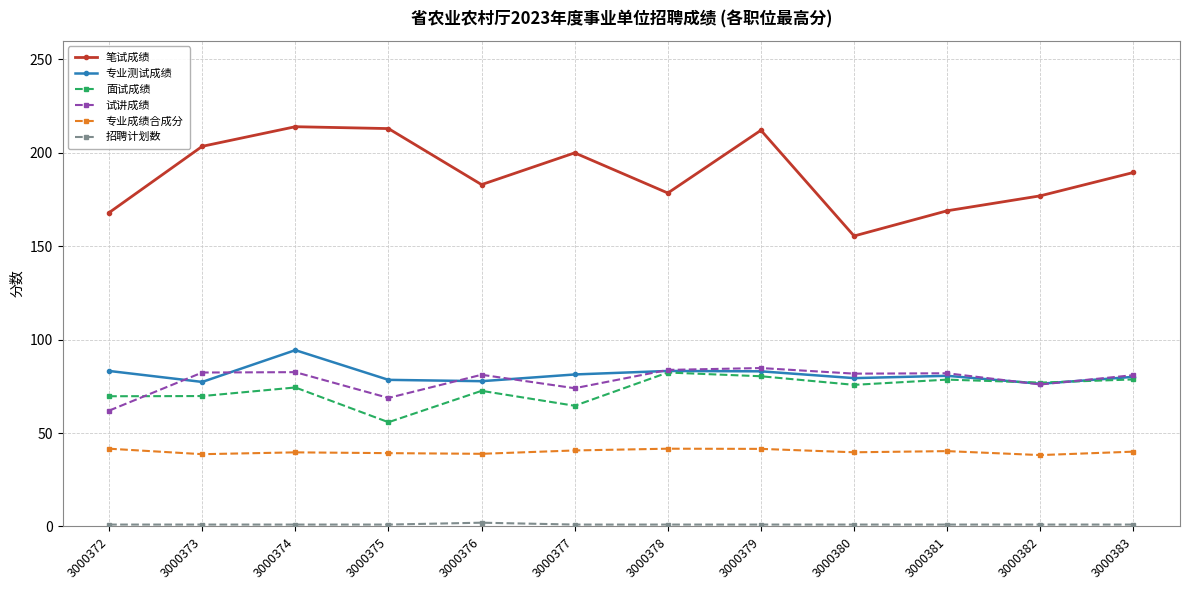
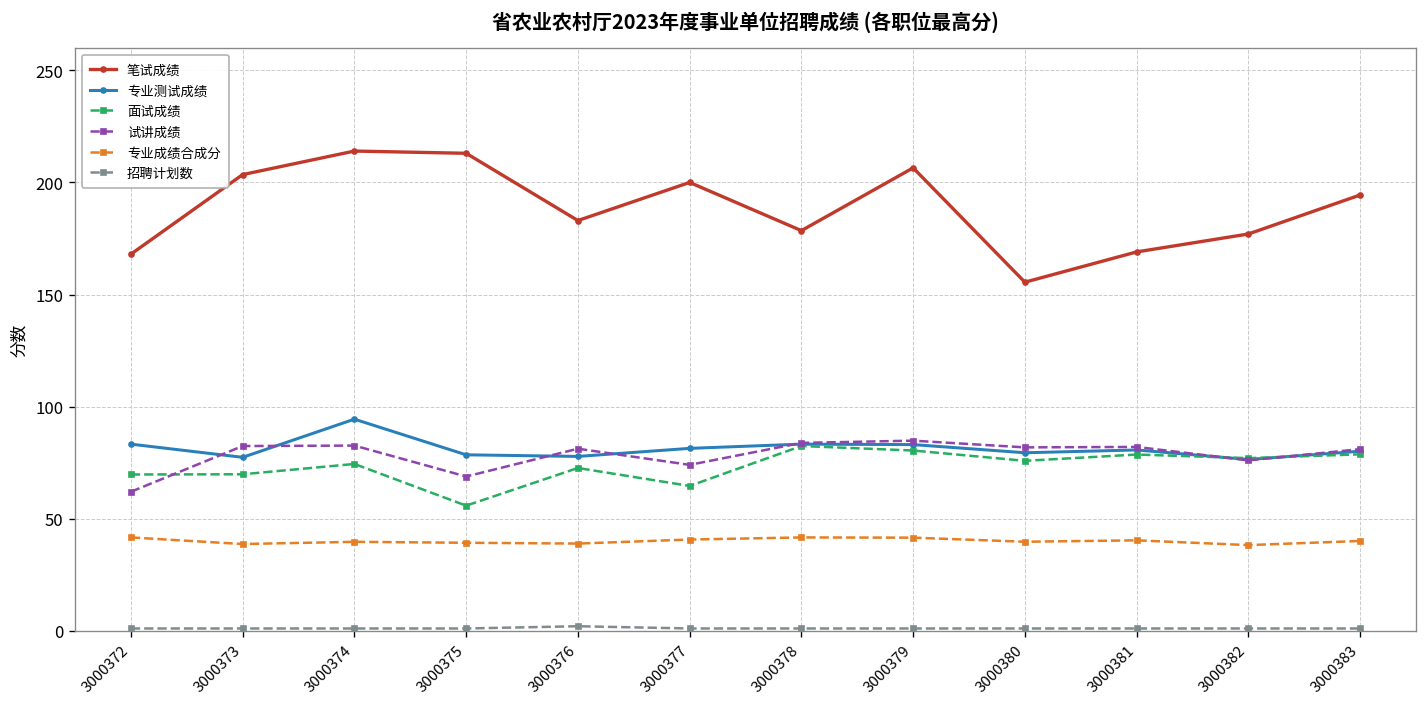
笔试成绩, 3000379: 212 -> 207
笔试成绩, 3000383: 190 -> 194
